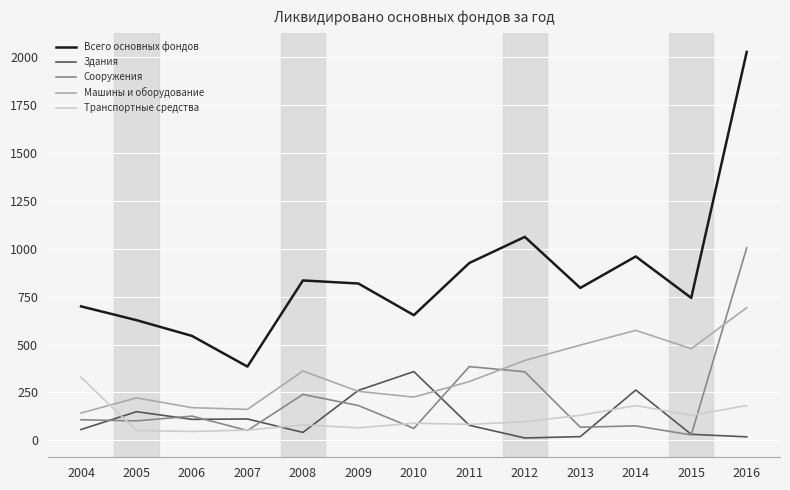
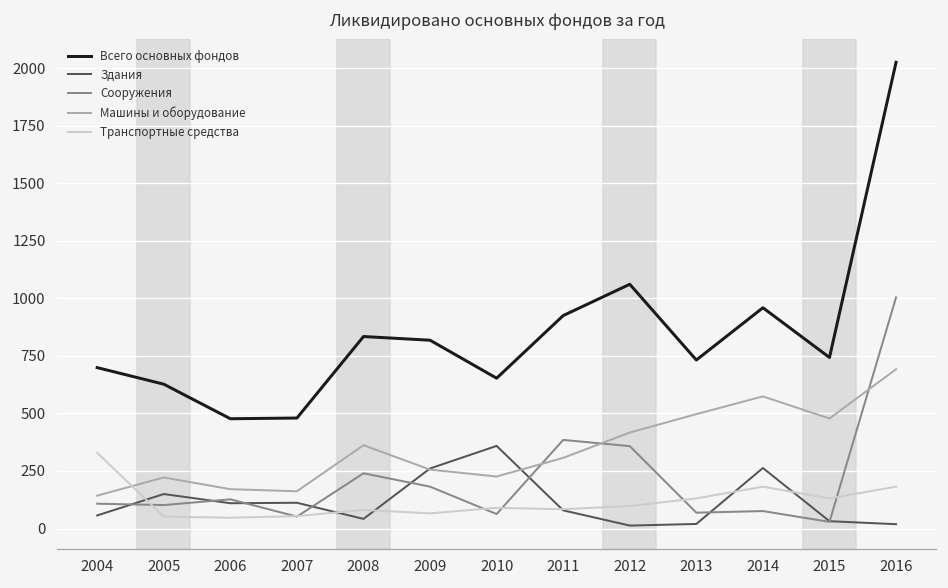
Всего основных фондов, 2006: 550 -> 480
Всего основных фондов, 2007: 390 -> 480
Всего основных фондов, 2013: 800 -> 730
